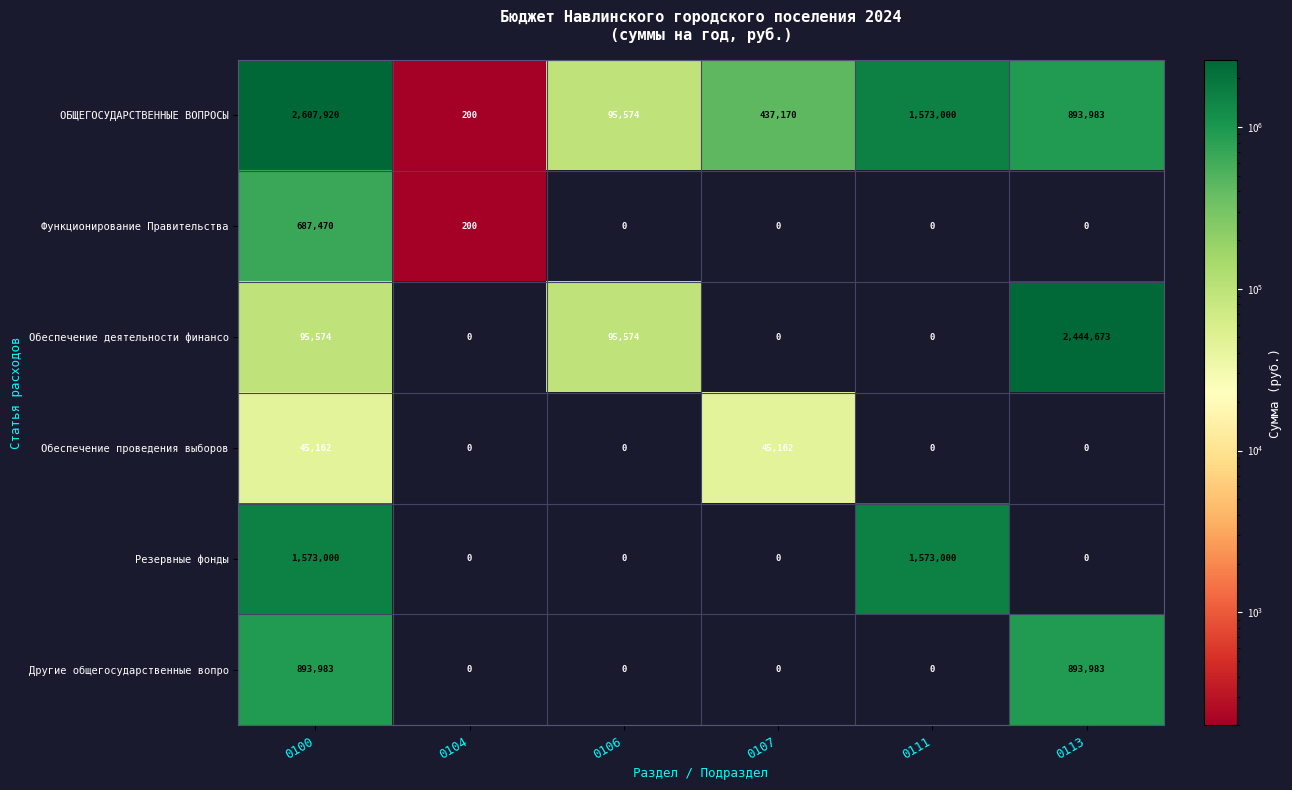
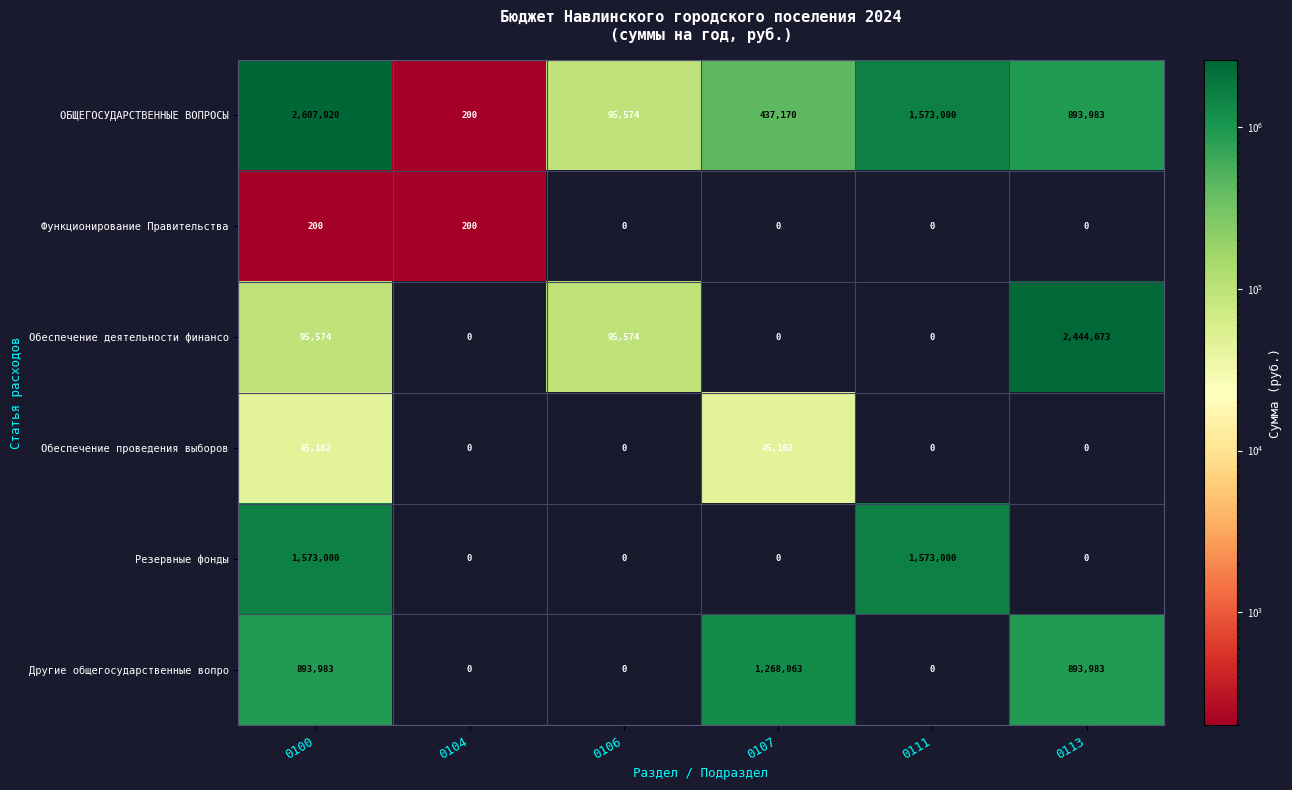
Функционирование Правительства, 0100: 687,470 -> 200
Другие общегосударственные вопро, 0107: 0 -> 1,268,063
